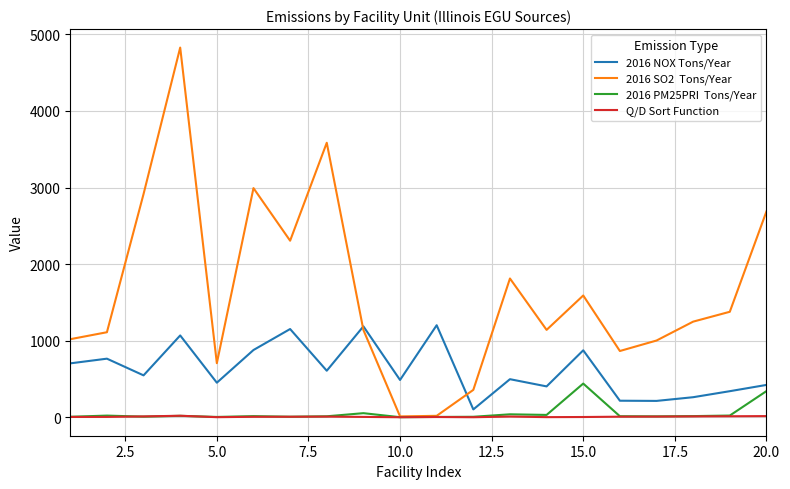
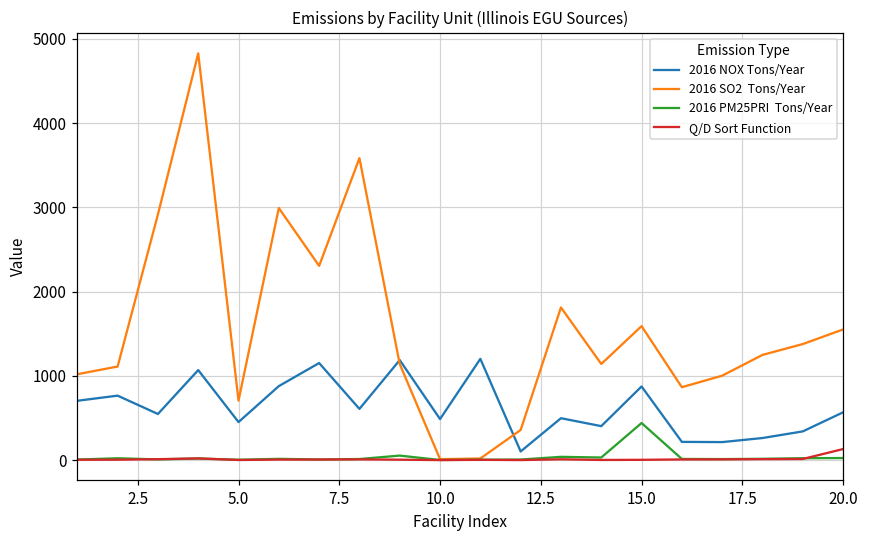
2016 NOX Tons/Year, 20.0: 400 -> 600
2016 SO2 Tons/Year, 20.0: 2700 -> 1600
2016 PM25PRI Tons/Year, 20.0: 300 -> 0
Q/D Sort Function, 20.0: 0 -> 100
